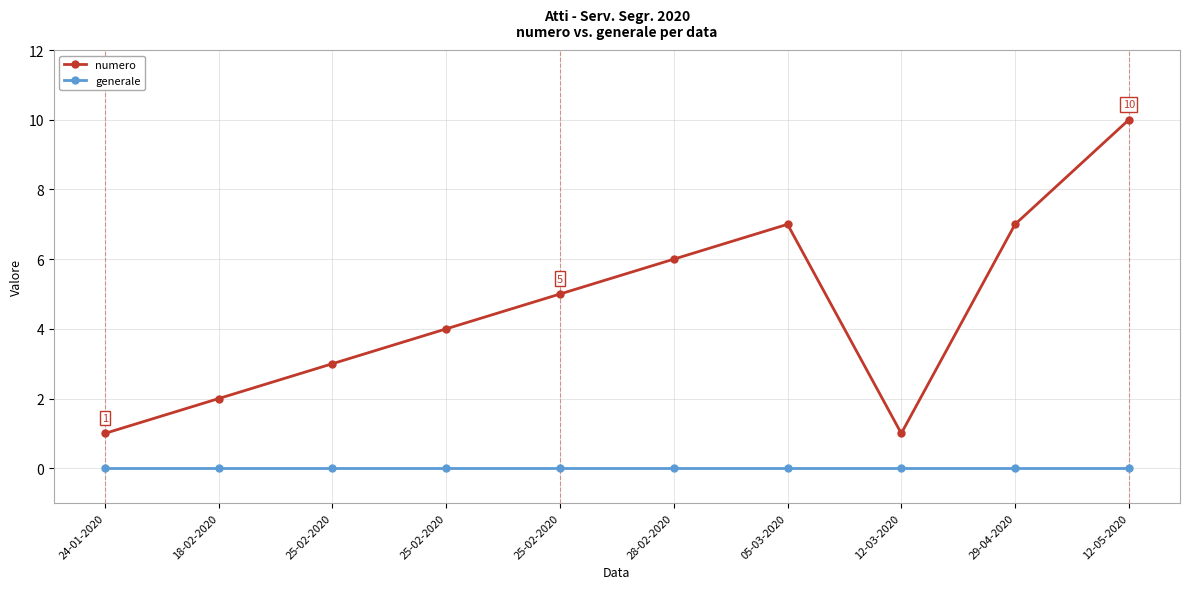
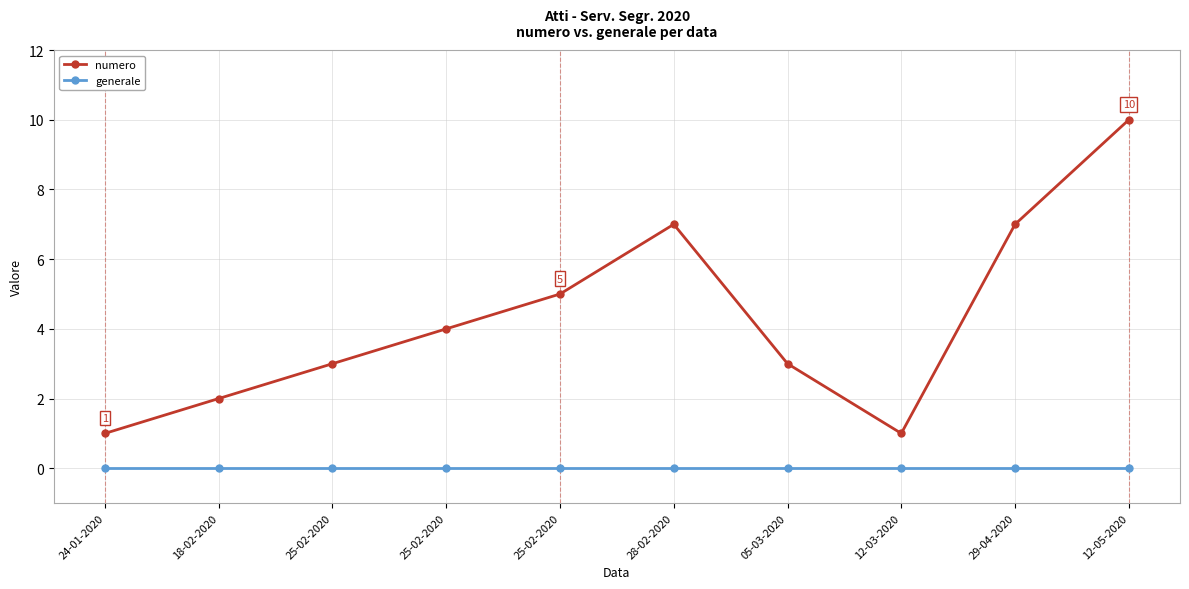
numero, 28-02-2020: 6 -> 7
numero, 05-03-2020: 7 -> 3
